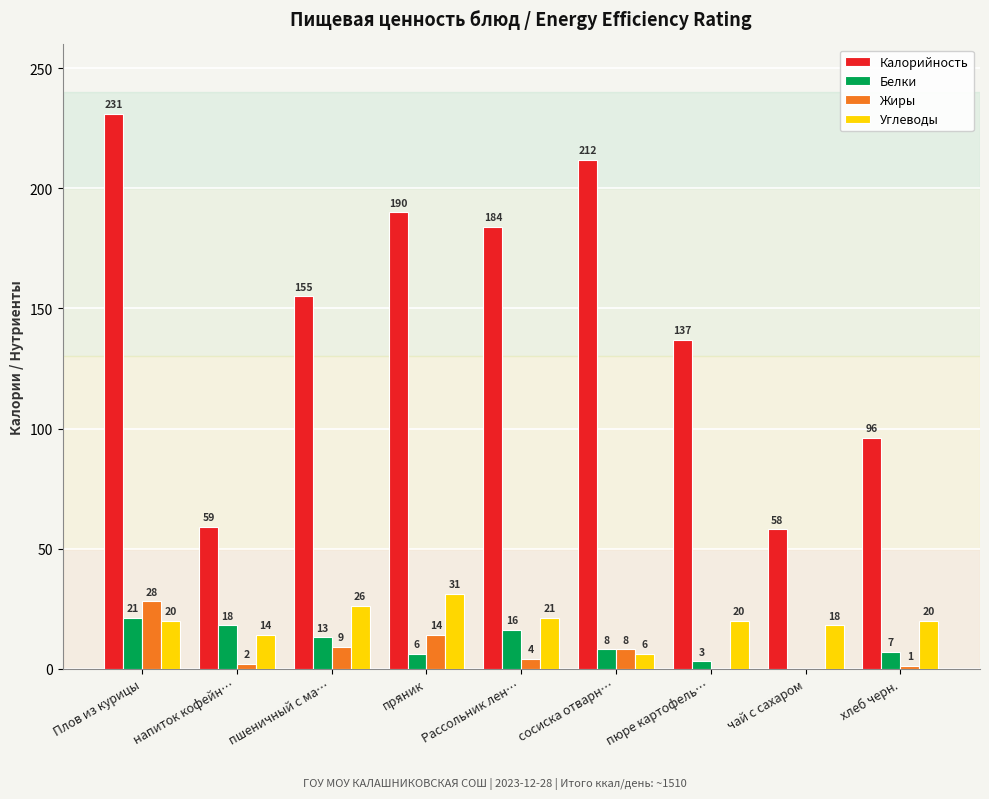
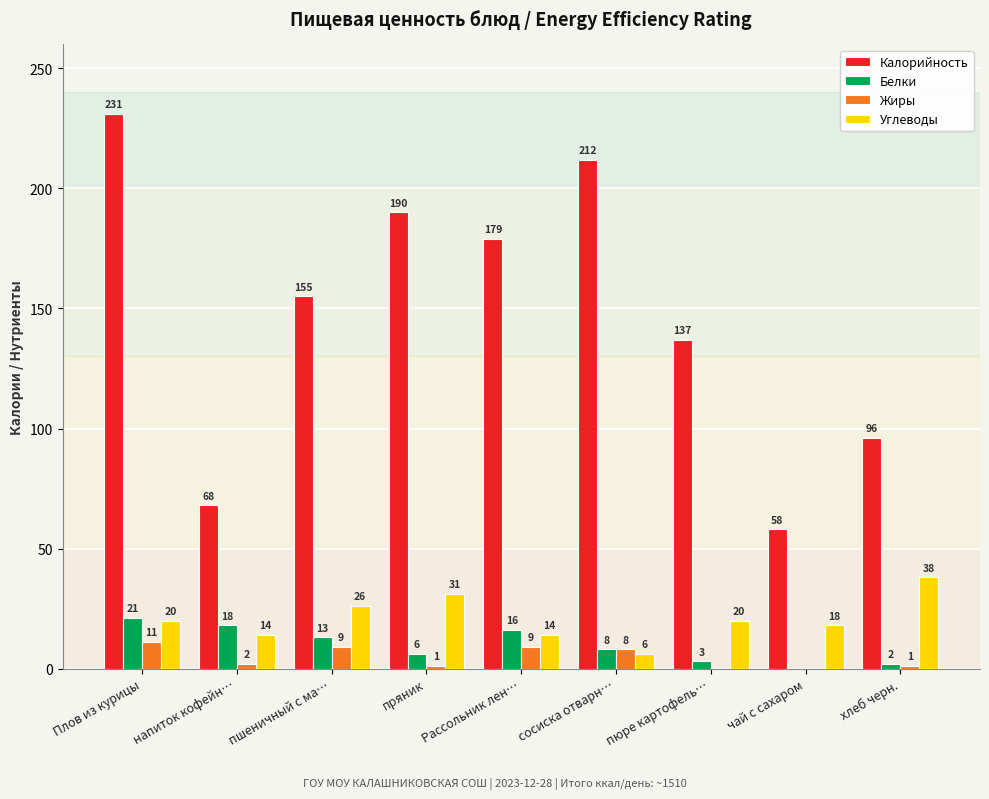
Жиры, Плов из курицы: 28 -> 11
Калорийность, напиток кофейн…: 59 -> 68
Жиры, пряник: 14 -> 1
Калорийность, Рассольник лен…: 184 -> 179
Жиры, Рассольник лен…: 4 -> 9
Углеводы, Рассольник лен…: 21 -> 14
Белки, хлеб черн.: 7 -> 2
Углеводы, хлеб черн.: 20 -> 38
